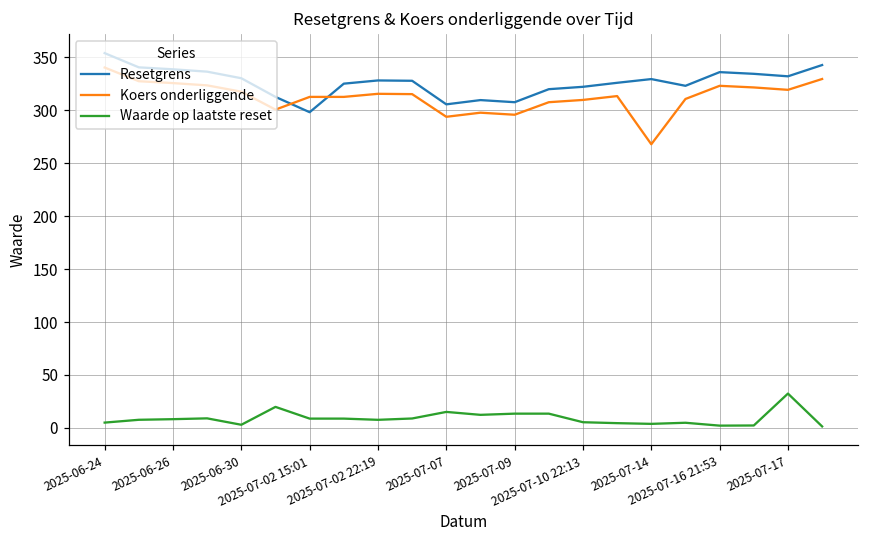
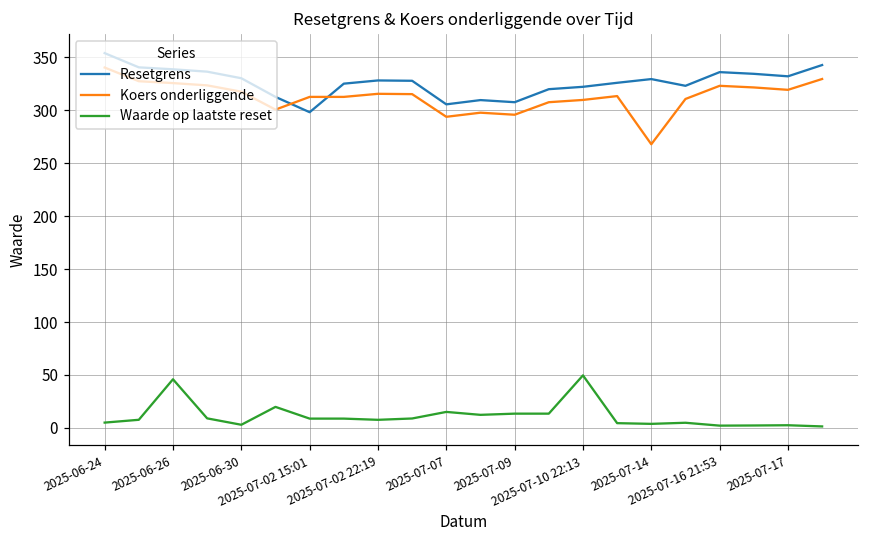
Waarde op laatste reset, 2025-06-26: 10 -> 50
Waarde op laatste reset, 2025-07-10 22:13: 10 -> 50
Waarde op laatste reset, 2025-07-17: 30 -> 0
